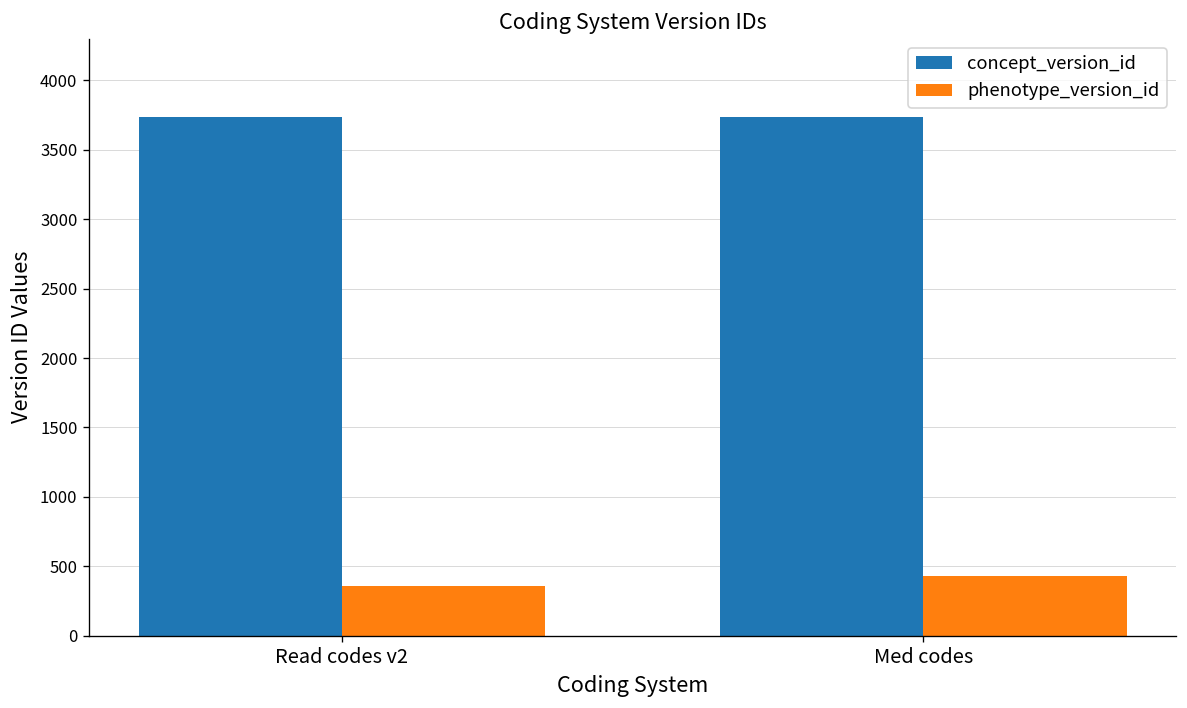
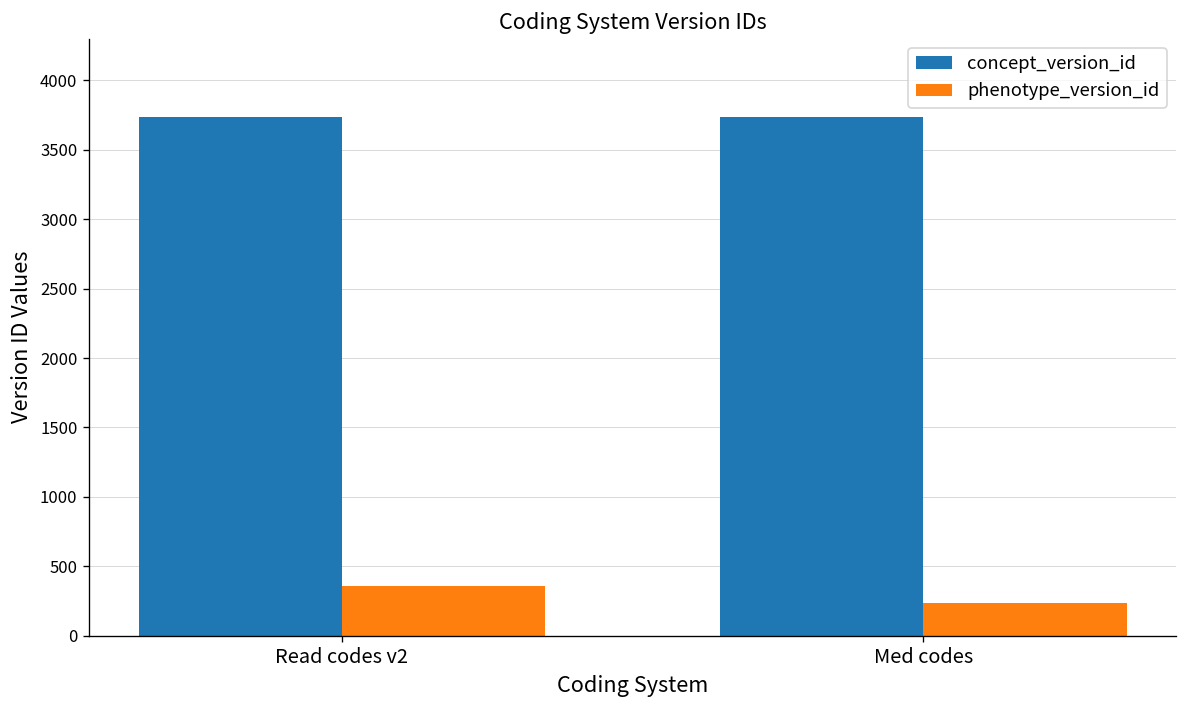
phenotype_version_id, Med codes: 430 -> 240
